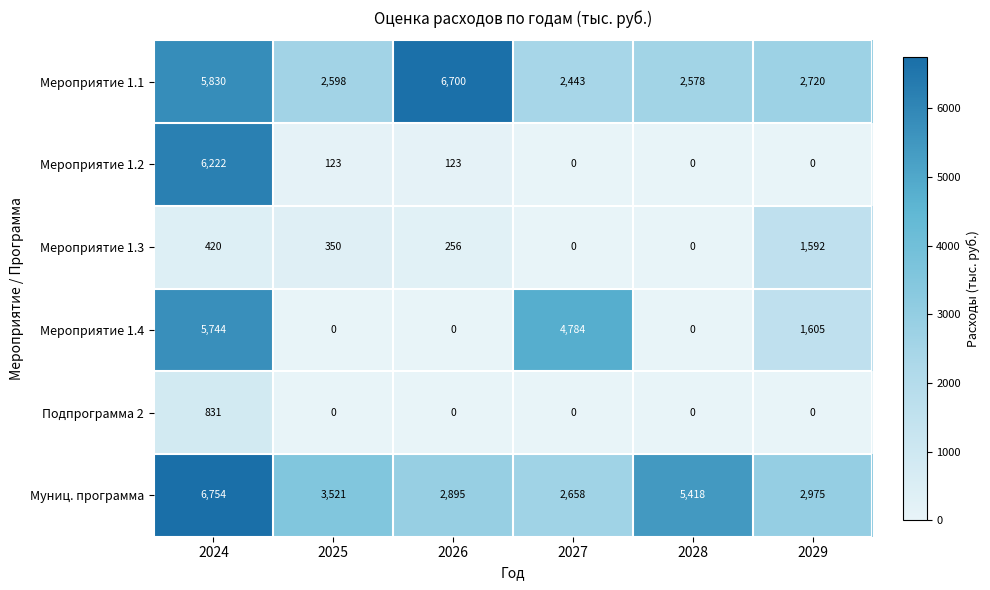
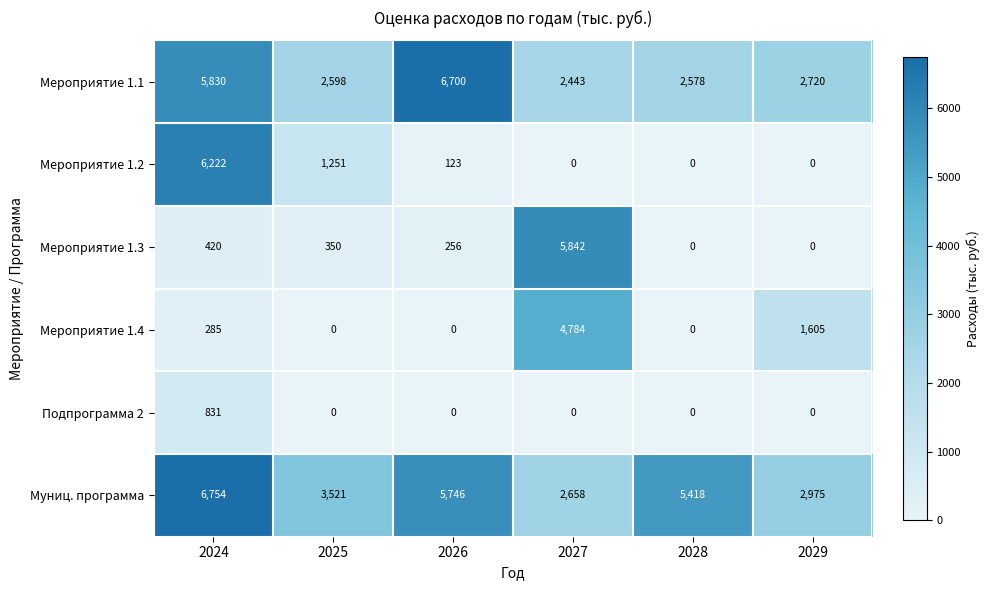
Мероприятие 1.2, 2025: 123 -> 1,251
Мероприятие 1.3, 2027: 0 -> 5,842
Мероприятие 1.3, 2029: 1,592 -> 0
Мероприятие 1.4, 2024: 5,744 -> 285
Муниц. программа, 2026: 2,895 -> 5,746
